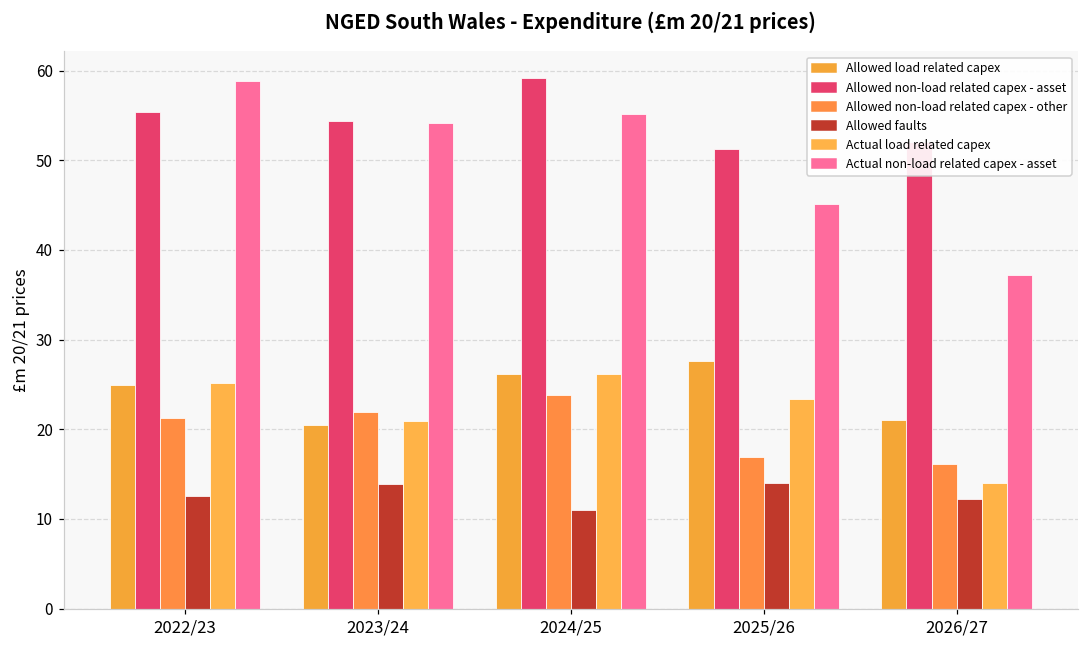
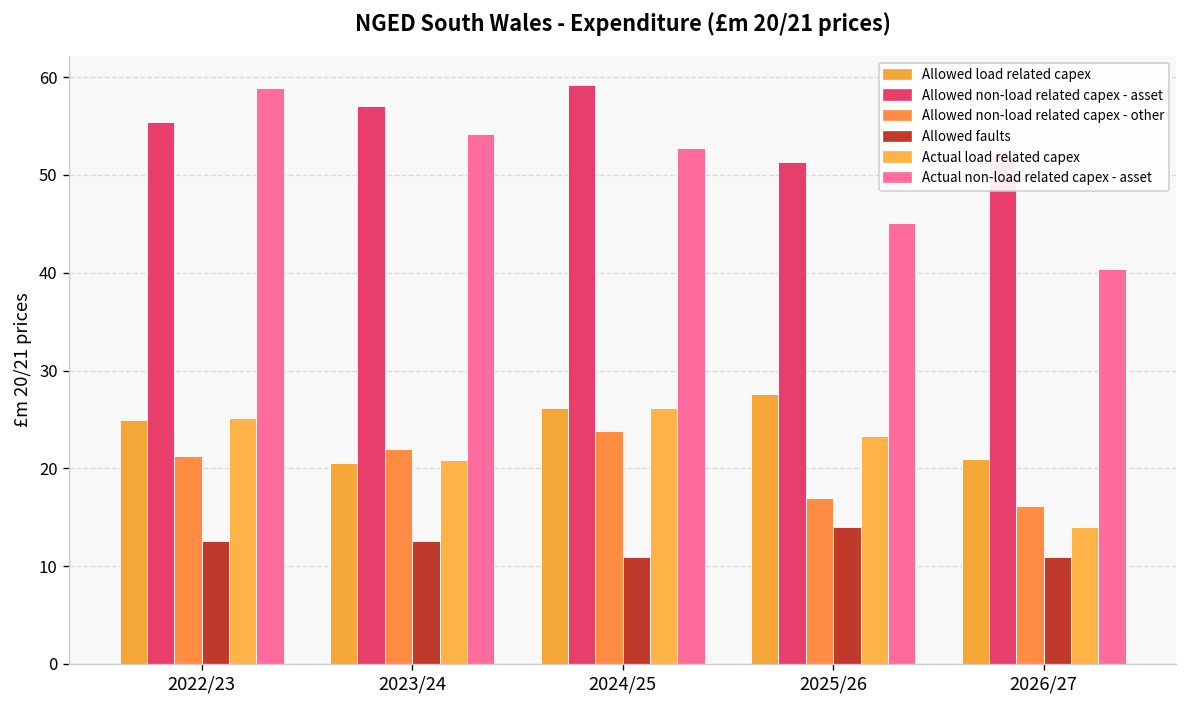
Allowed non-load related capex - asset, 2023/24: 54 -> 57
Allowed faults, 2023/24: 14 -> 13
Actual non-load related capex - asset, 2024/25: 55 -> 53
Allowed faults, 2026/27: 12 -> 11
Actual non-load related capex - asset, 2026/27: 37 -> 40
